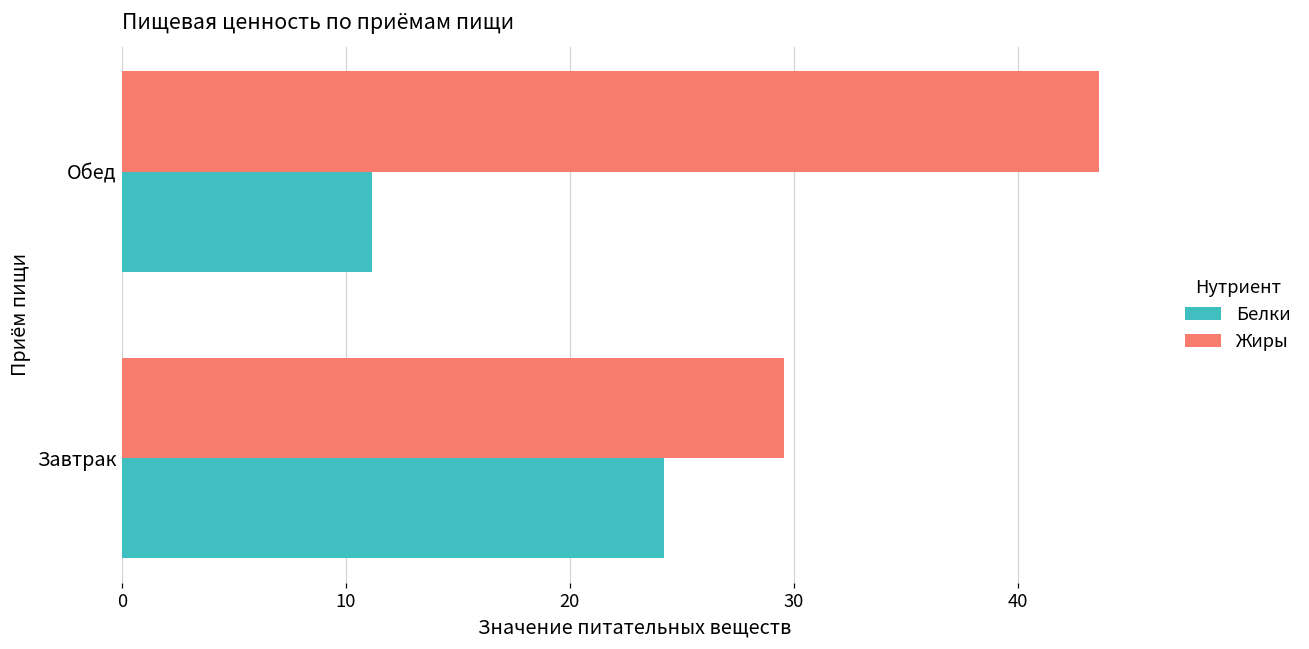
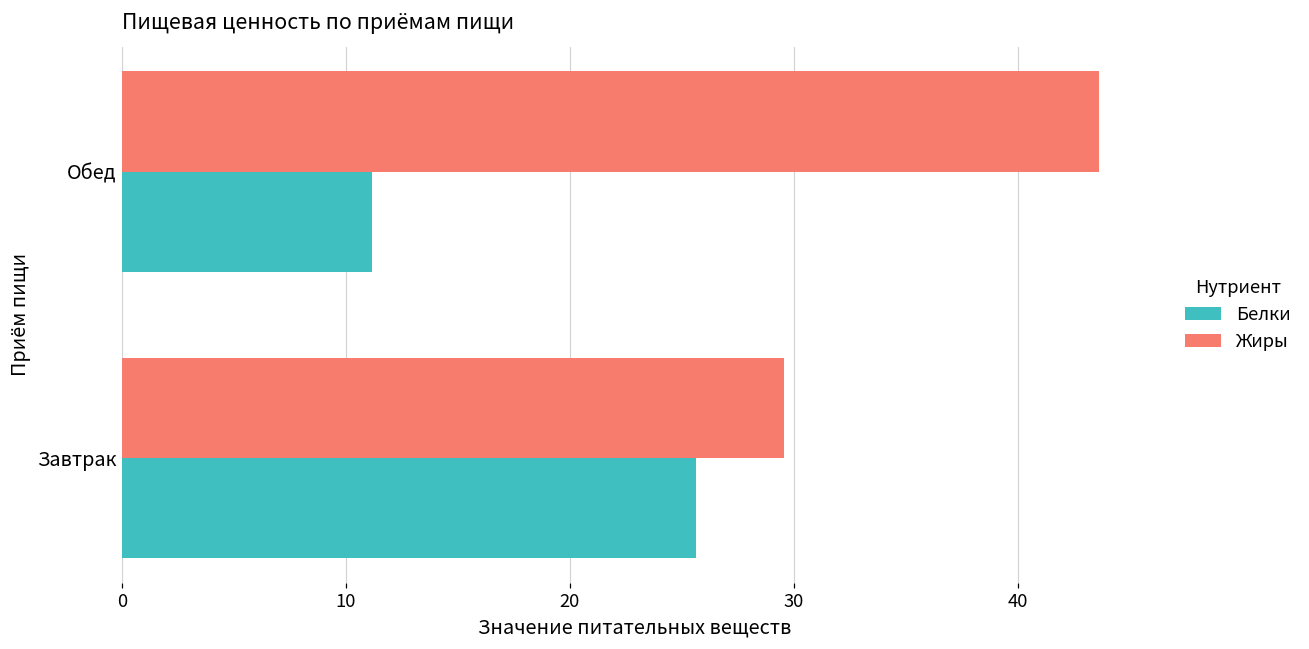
Белки, Завтрак: 24.2 -> 25.7
